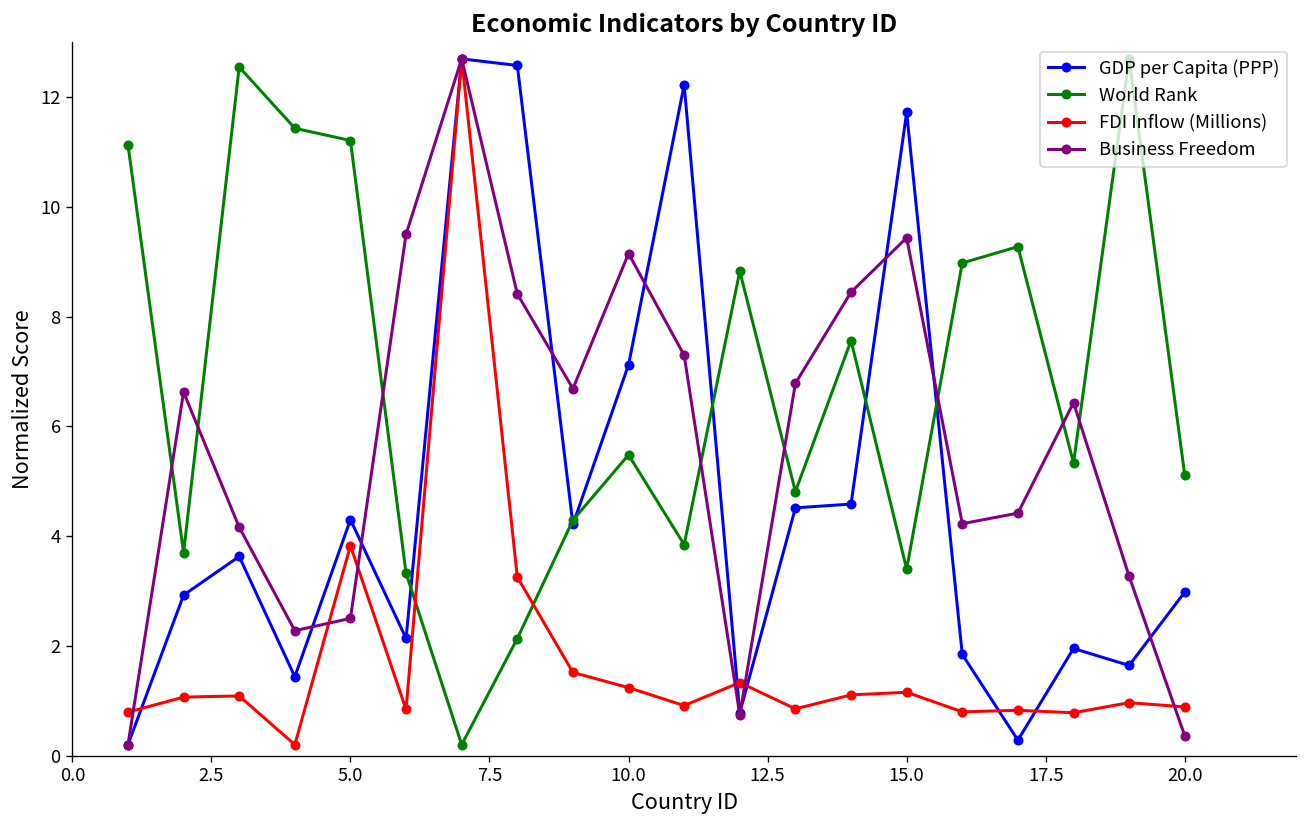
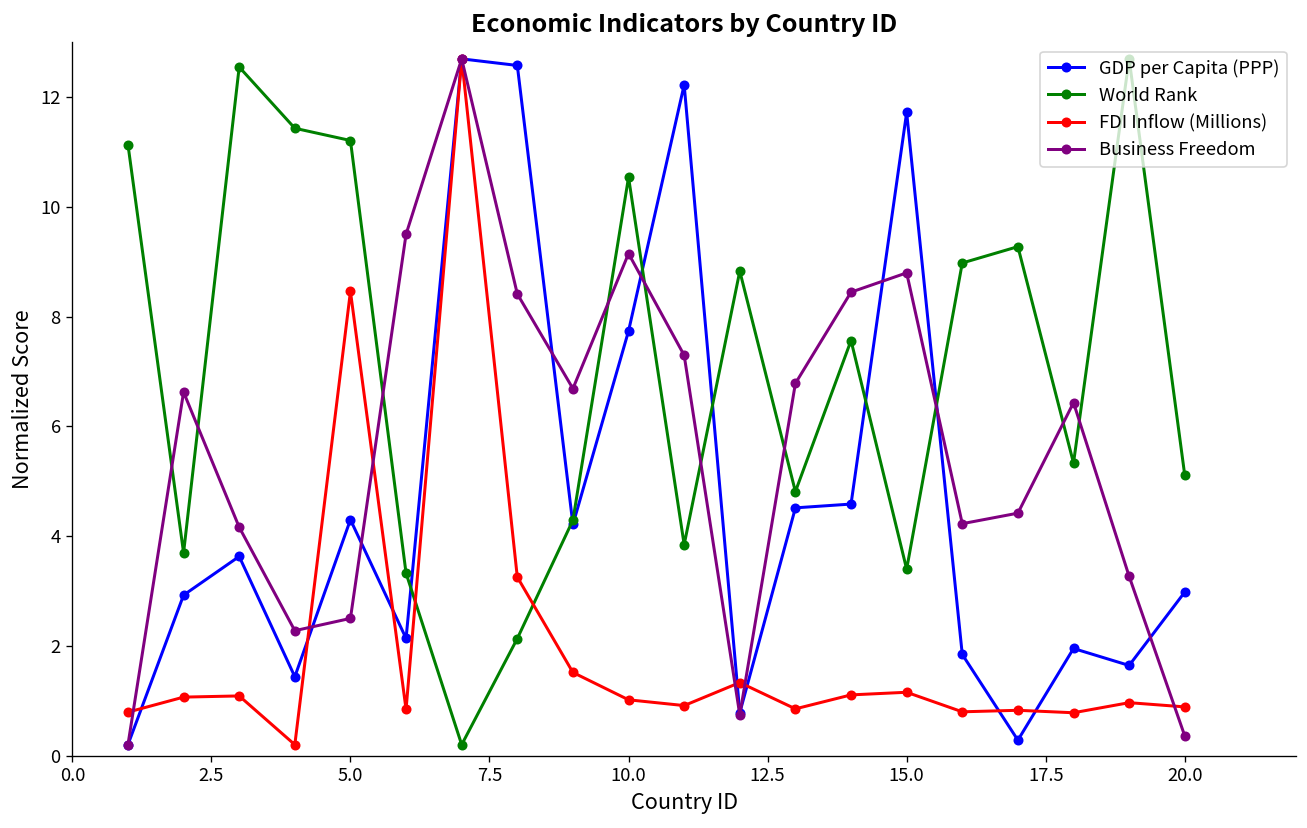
FDI Inflow (Millions), 5.0: 3.8 -> 8.5
GDP per Capita (PPP), 10.0: 7.1 -> 7.7
World Rank, 10.0: 5.5 -> 10.5
FDI Inflow (Millions), 10.0: 1.2 -> 1.0
Business Freedom, 15.0: 9.4 -> 8.8
